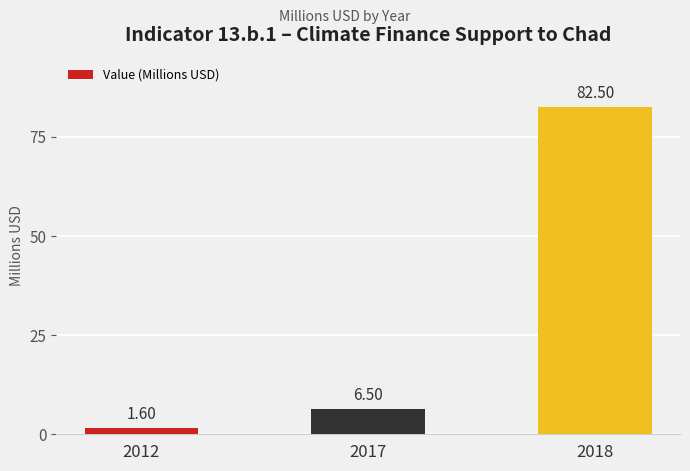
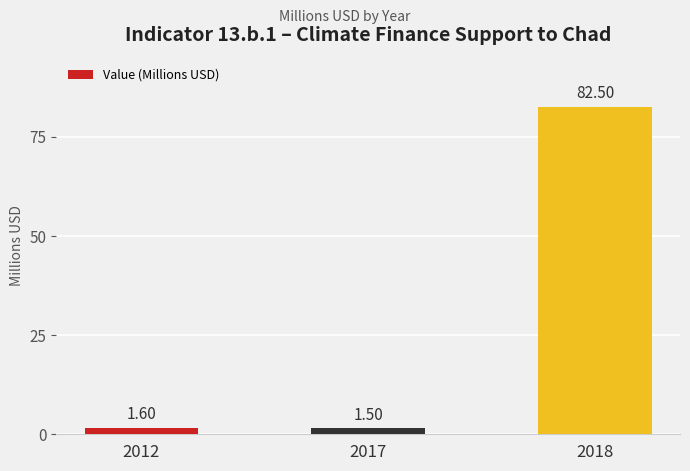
2017: 6.50 -> 1.50
